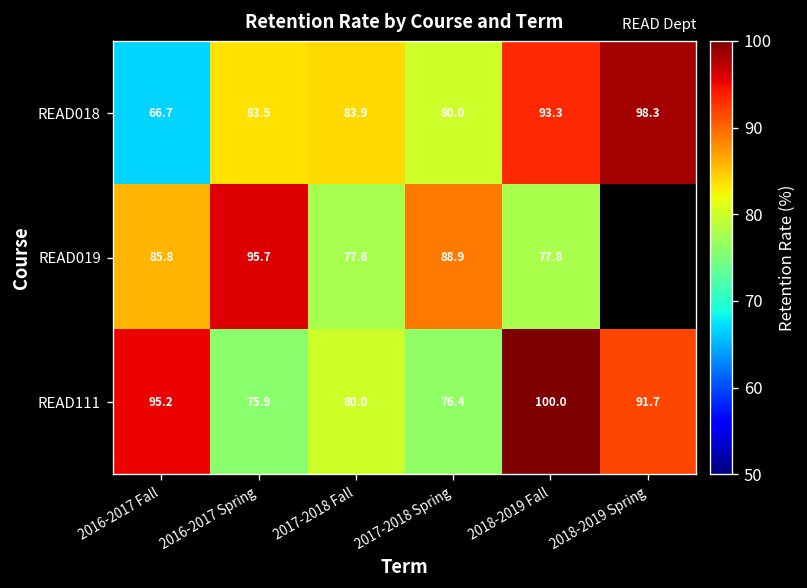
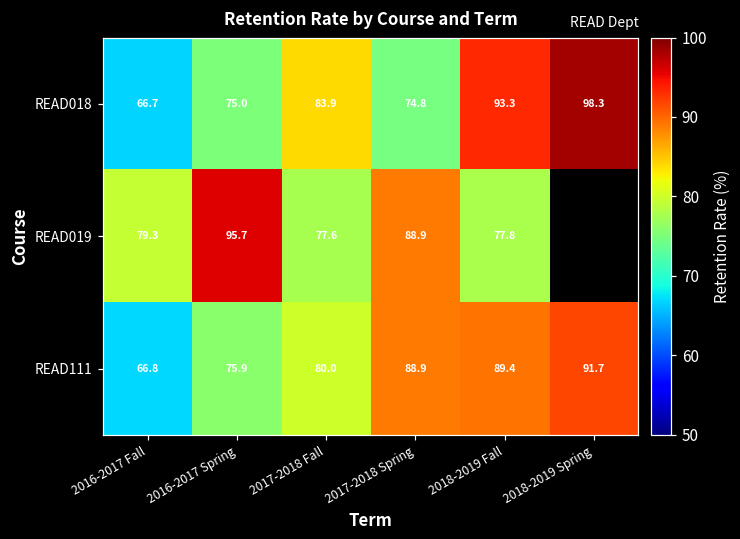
READ018, 2016-2017 Spring: 83.5 -> 75.0
READ018, 2017-2018 Spring: 80.0 -> 74.8
READ019, 2016-2017 Fall: 85.8 -> 79.3
READ111, 2016-2017 Fall: 95.2 -> 66.8
READ111, 2017-2018 Spring: 76.4 -> 88.9
READ111, 2018-2019 Fall: 100.0 -> 89.4
